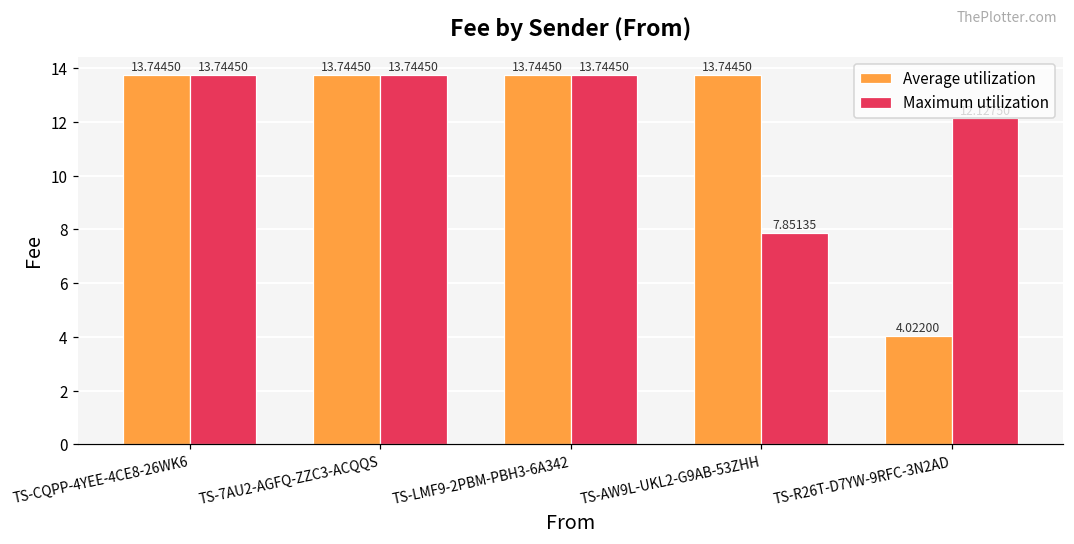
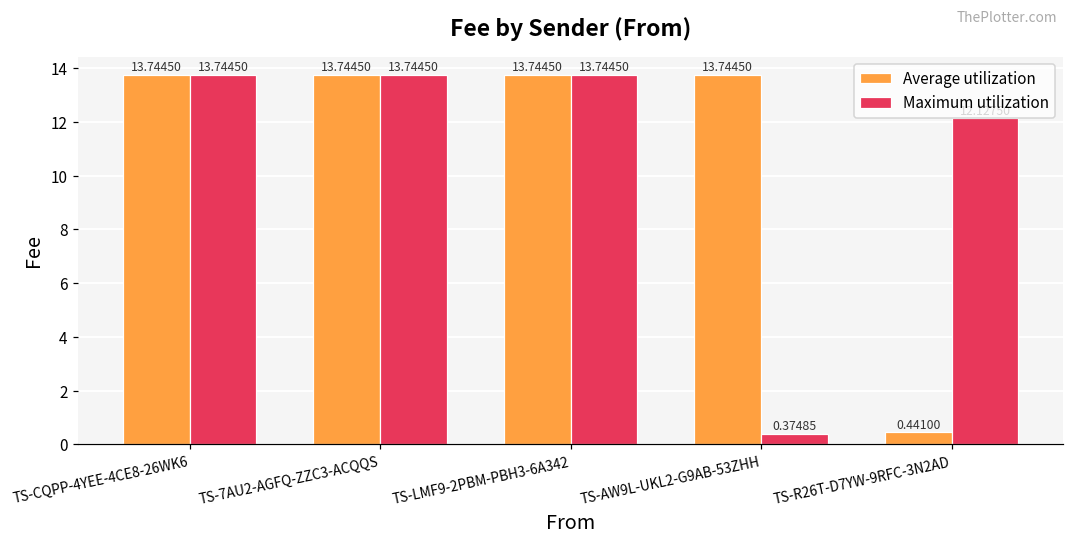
Maximum utilization, TS-AW9L-UKL2-G9AB-53ZHH: 7.85135 -> 0.37485
Average utilization, TS-R26T-D7YW-9RFC-3N2AD: 4.02200 -> 0.44100
